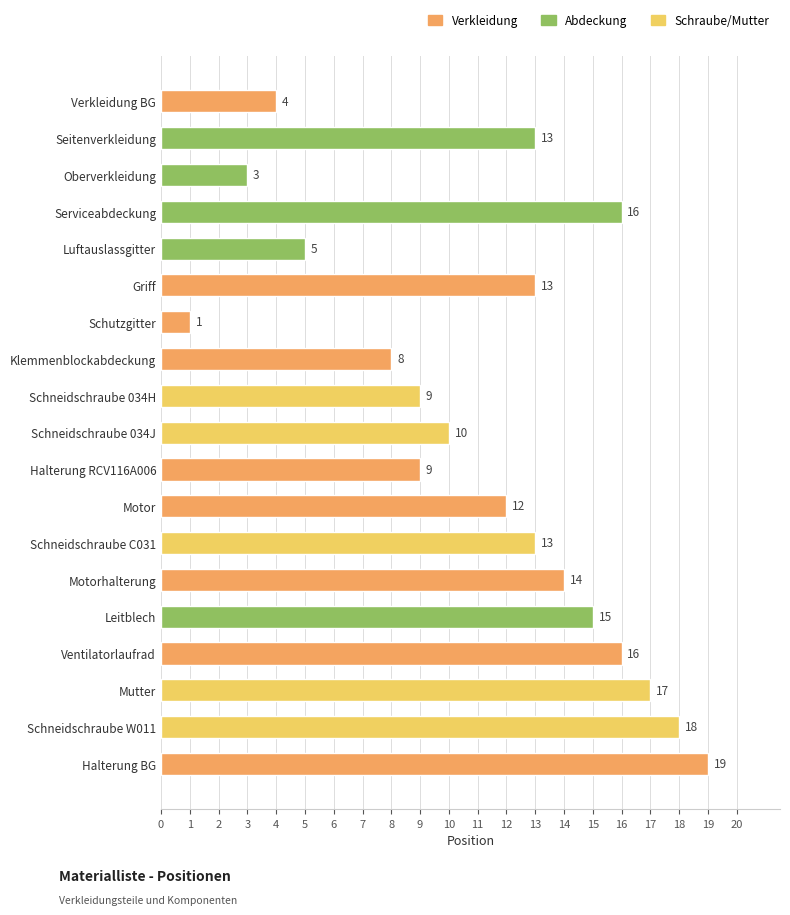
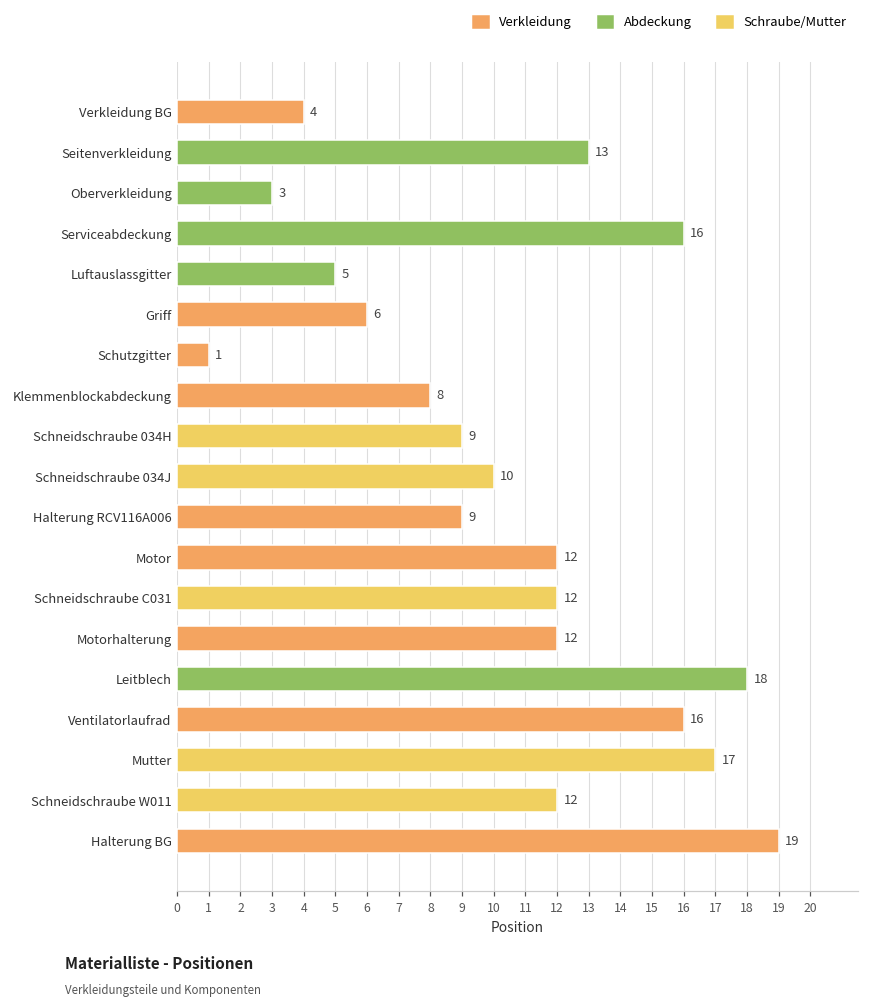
Griff: 13 -> 6
Schneidschraube C031: 13 -> 12
Motorhalterung: 14 -> 12
Leitblech: 15 -> 18
Schneidschraube W011: 18 -> 12
